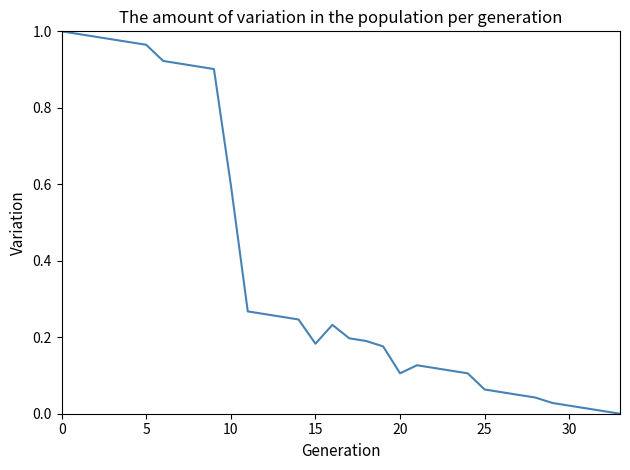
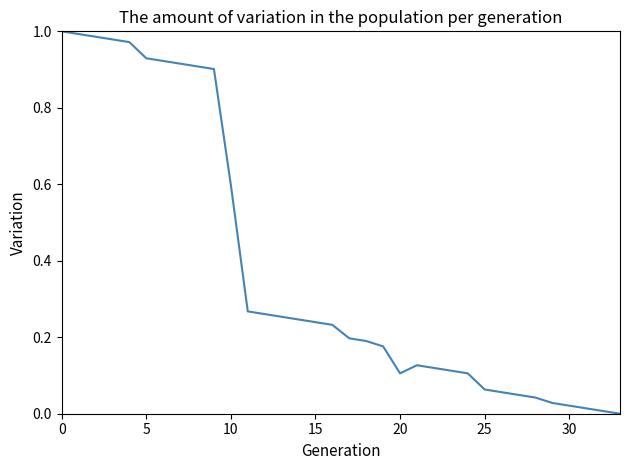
5: 0.96 -> 0.93
15: 0.18 -> 0.24
